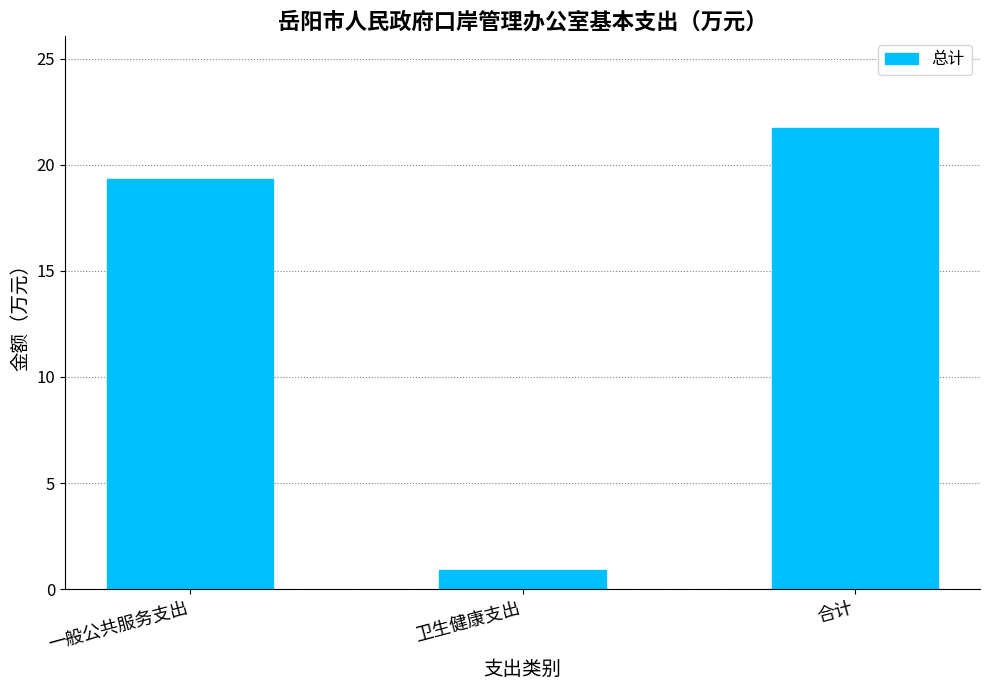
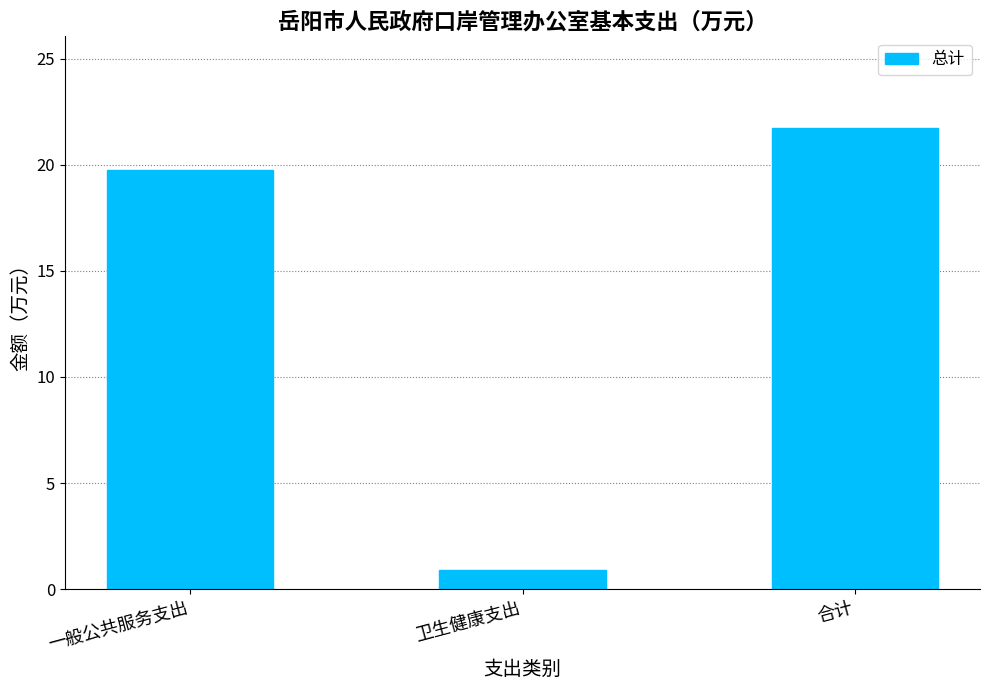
一般公共服务支出: 19.3 -> 19.7
